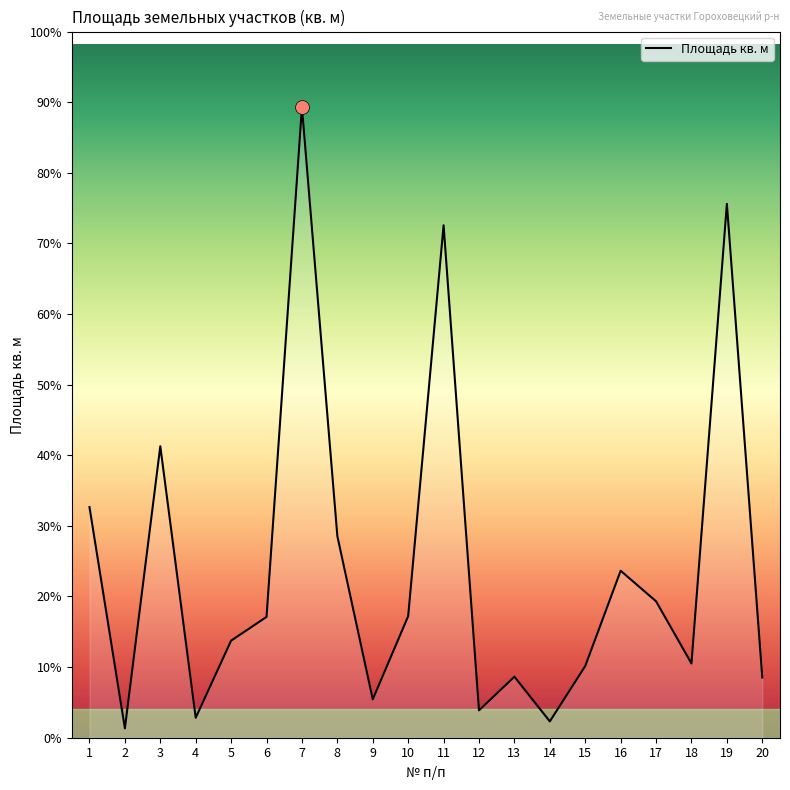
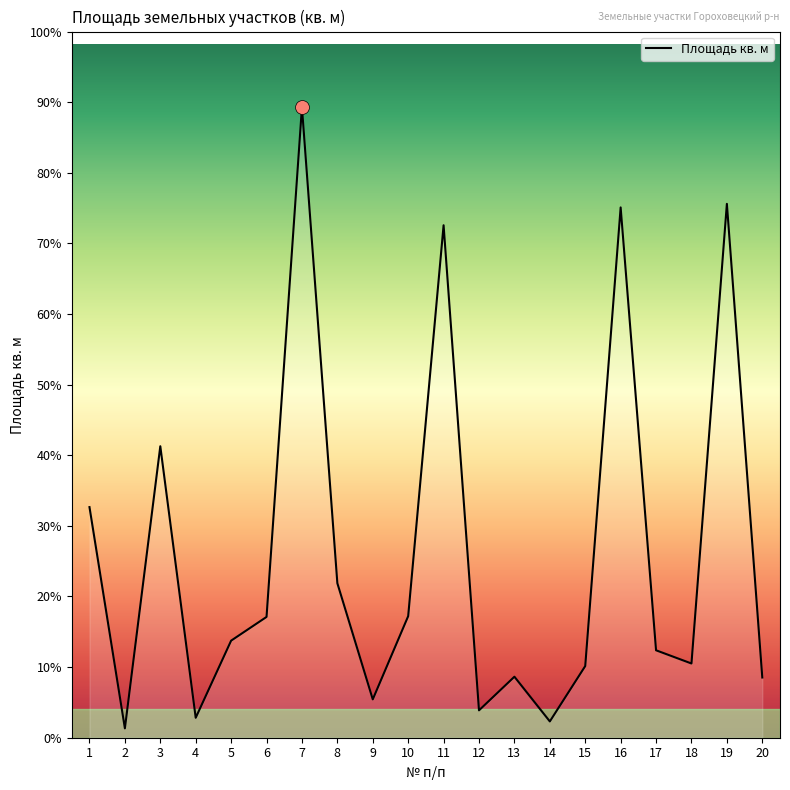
Площадь кв. м, 8: 29% -> 22%
Площадь кв. м, 16: 24% -> 75%
Площадь кв. м, 17: 19% -> 12%
